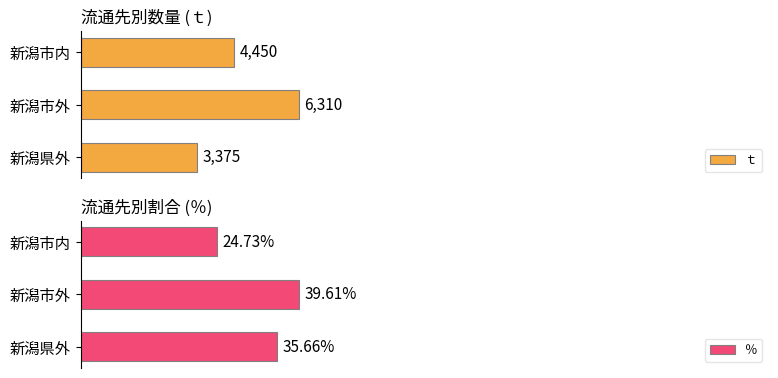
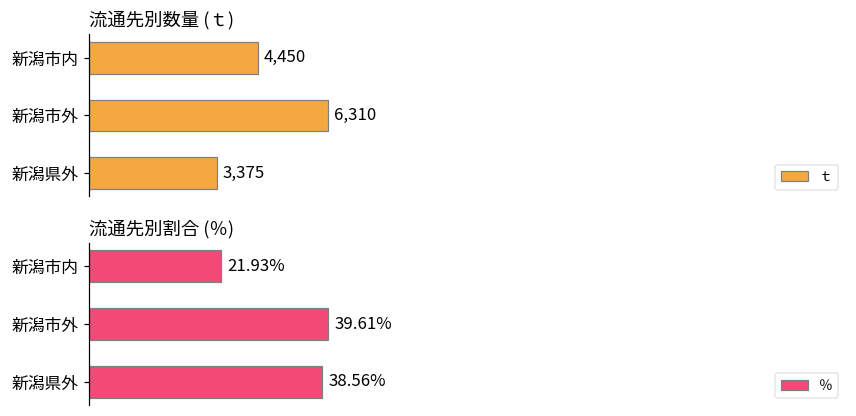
流通先別割合 (％), 新潟市内: 24.73% -> 21.93%
流通先別割合 (％), 新潟県外: 35.66% -> 38.56%
